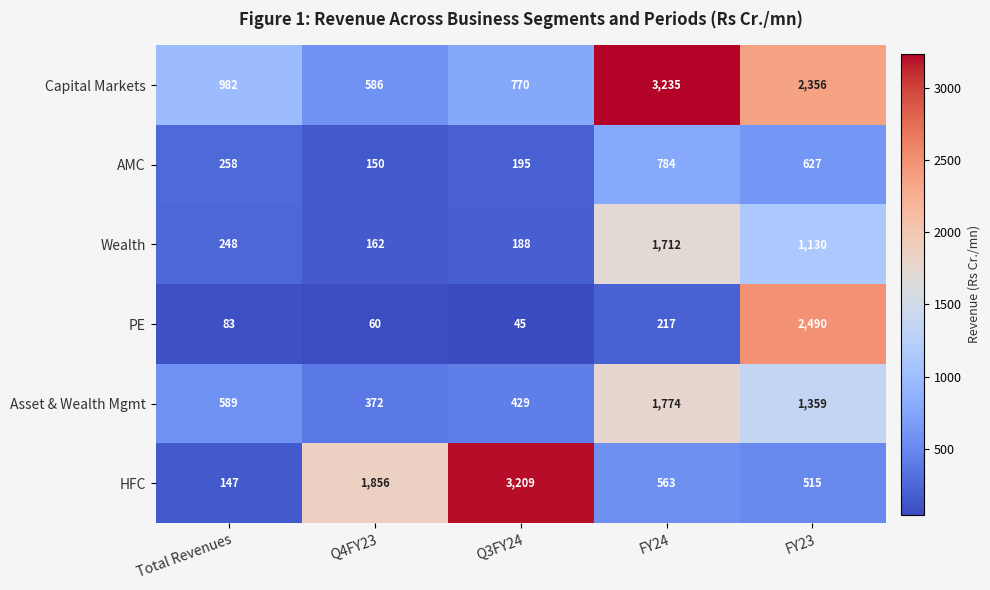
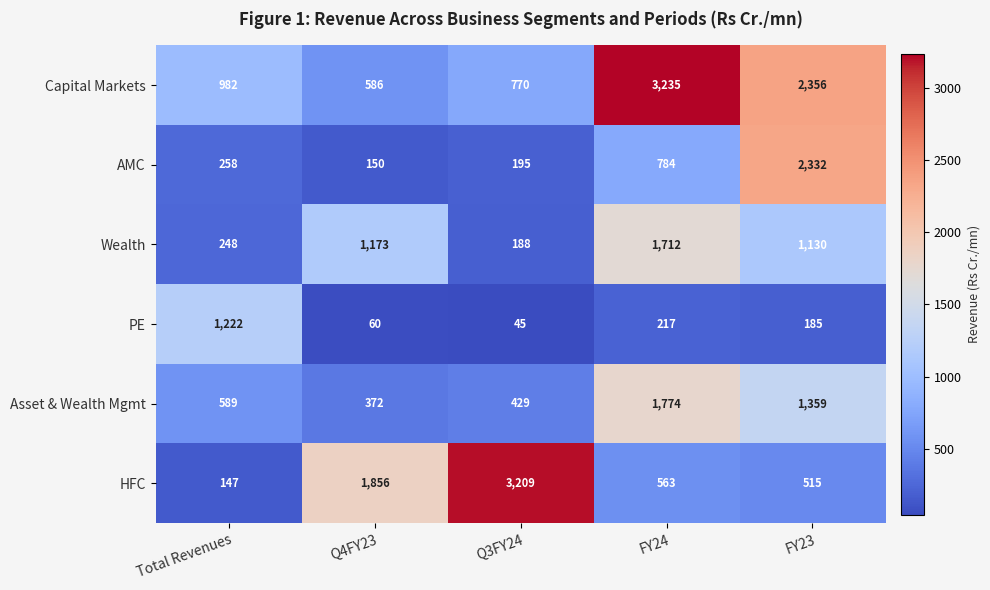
AMC, FY23: 627 -> 2,332
Wealth, Q4FY23: 162 -> 1,173
PE, Total Revenues: 83 -> 1,222
PE, FY23: 2,490 -> 185
